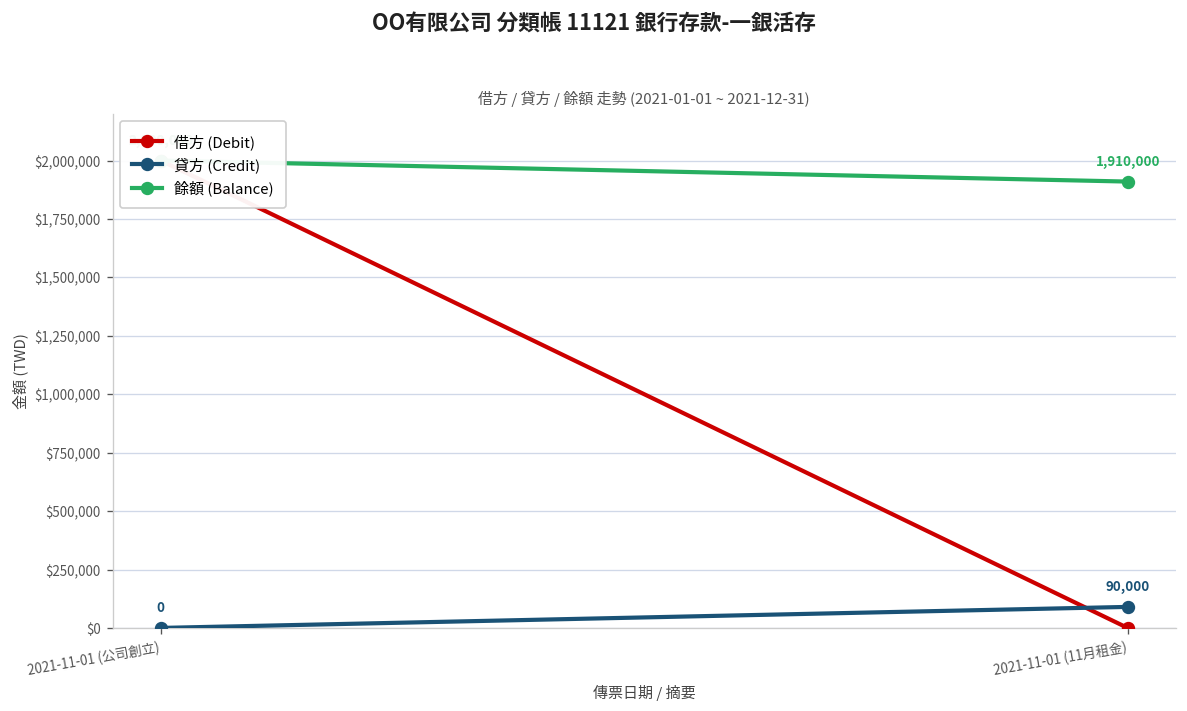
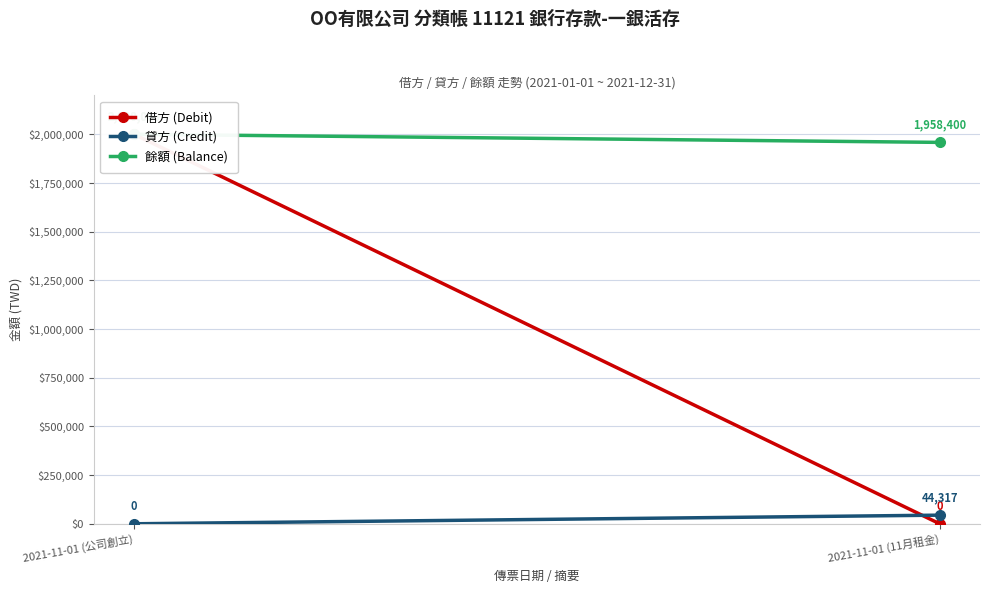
貸方 (Credit), 2021-11-01 (11月租金): 90,000 -> 44,317
餘額 (Balance), 2021-11-01 (11月租金): 1,910,000 -> 1,958,400
